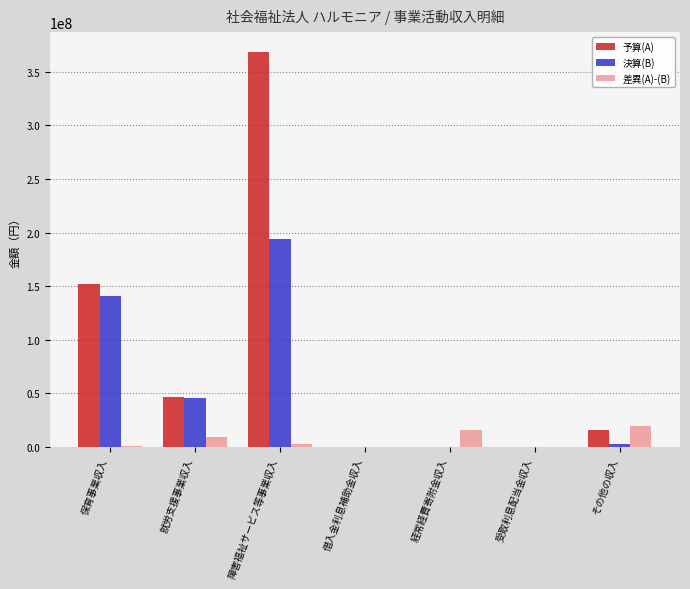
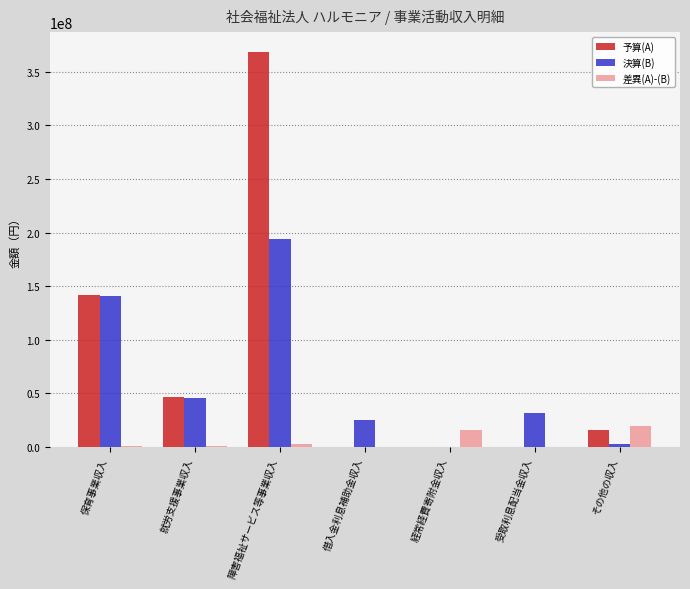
予算(A), 保育事業収入: 152000000 -> 142000000
差異(A)-(B), 就労支援事業収入: 9000000 -> 1000000
決算(B), 借入金利息補助金収入: 0 -> 25000000
決算(B), 受取利息配当金収入: 0 -> 31000000
